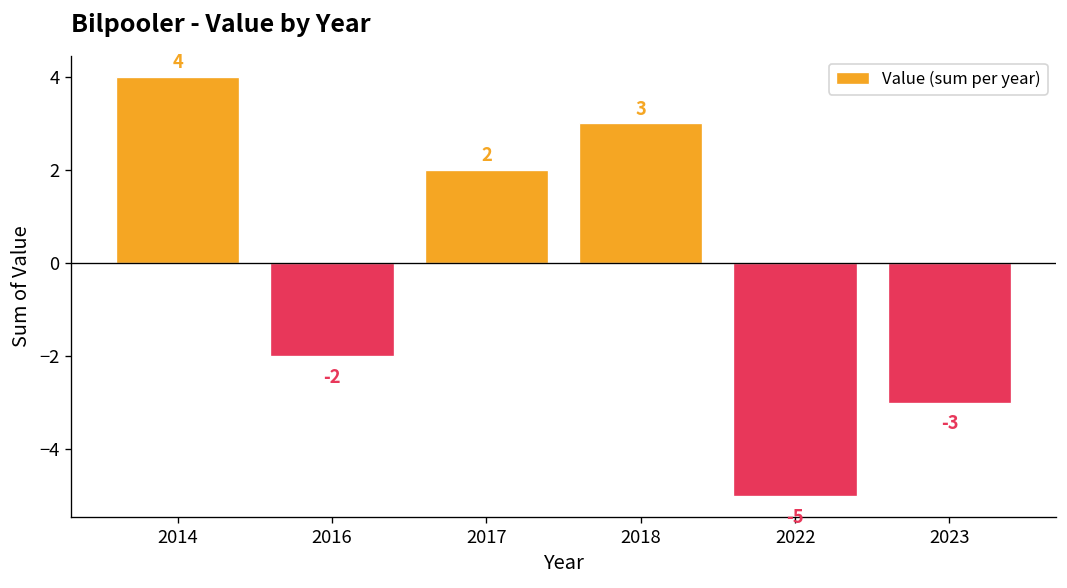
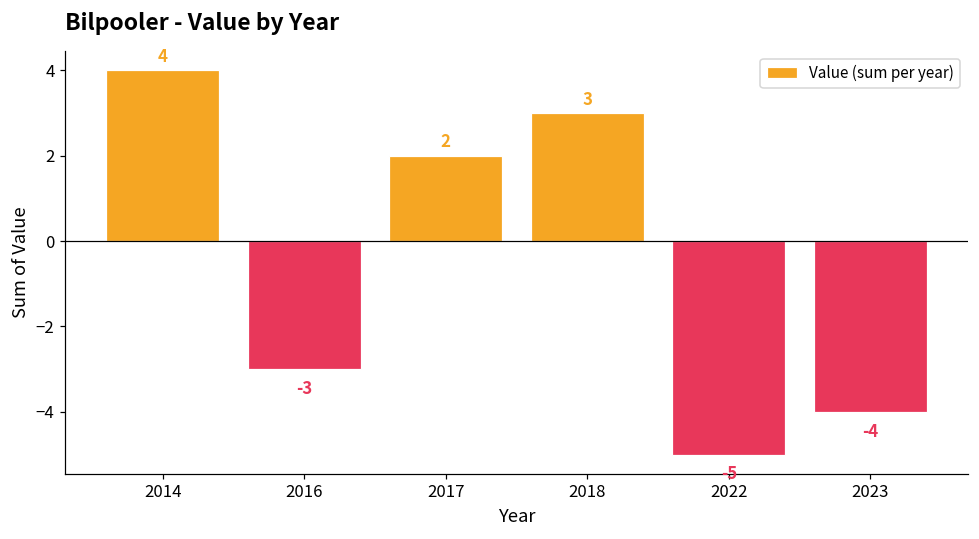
2016: -2 -> -3
2023: -3 -> -4
